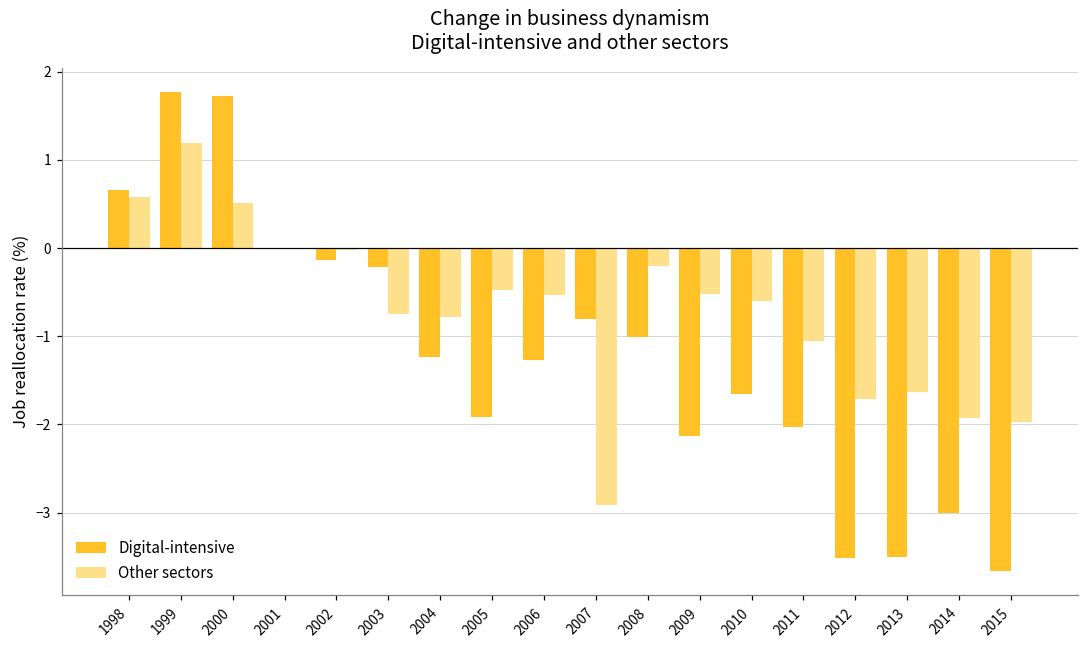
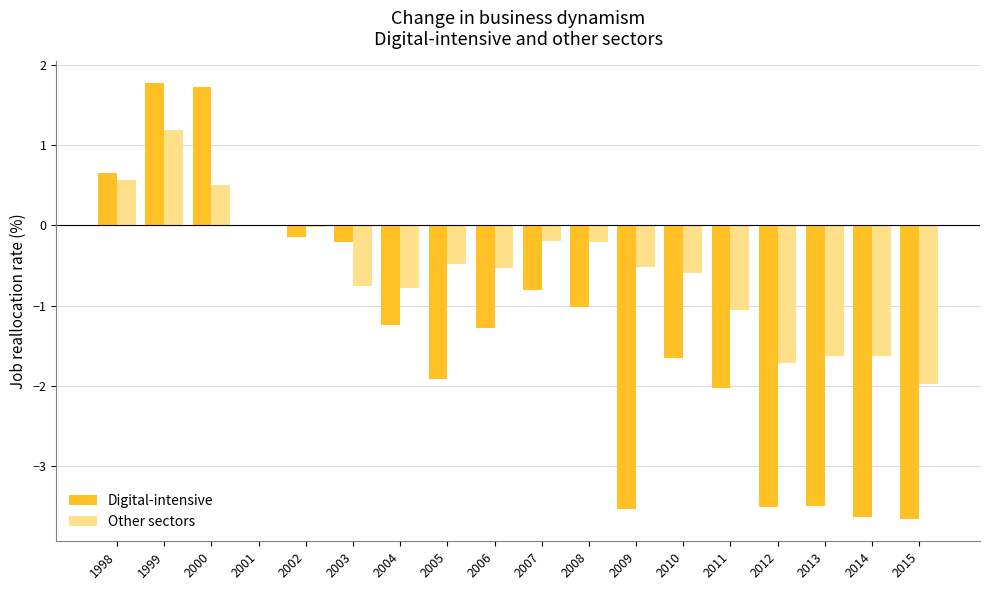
Other sectors, 2007: -2.9 -> -0.2
Digital-intensive, 2009: -2.1 -> -3.5
Digital-intensive, 2014: -3.0 -> -3.6
Other sectors, 2014: -1.9 -> -1.6
